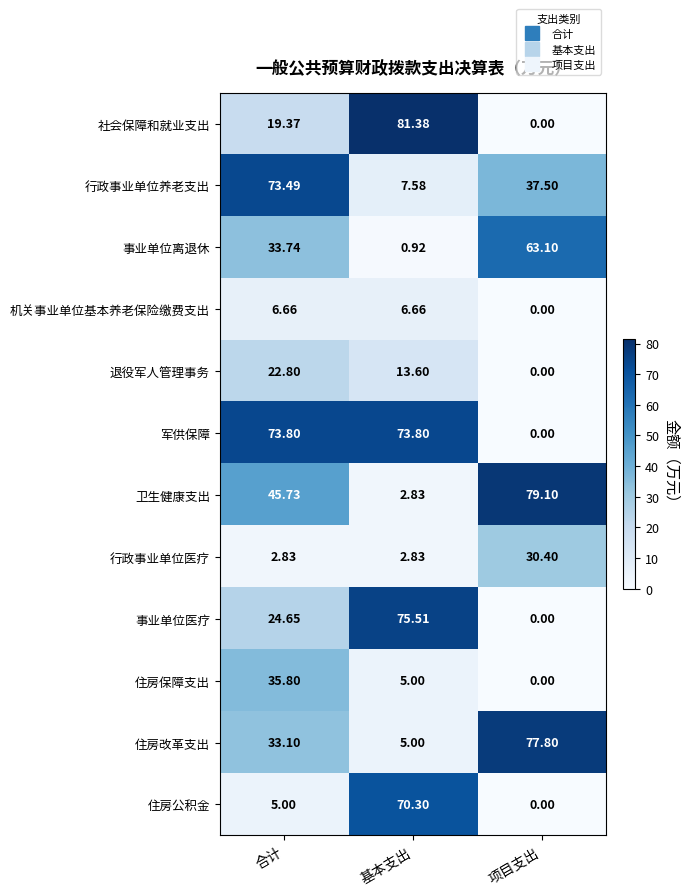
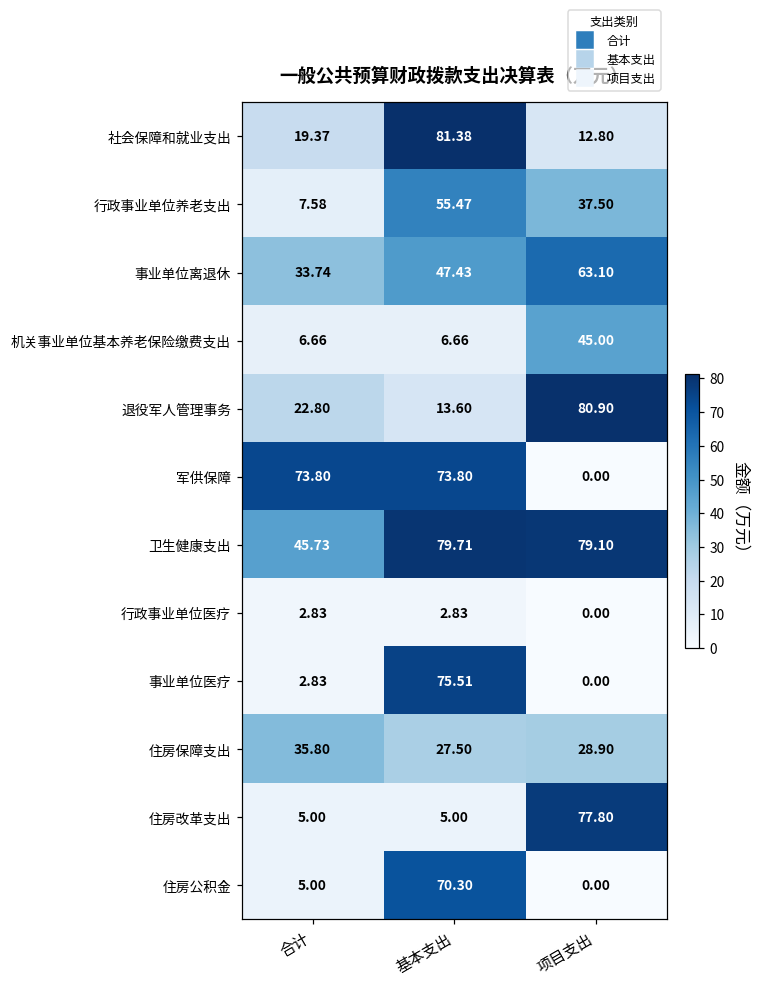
社会保障和就业支出, 项目支出: 0.00 -> 12.80
行政事业单位养老支出, 合计: 73.49 -> 7.58
行政事业单位养老支出, 基本支出: 7.58 -> 55.47
事业单位离退休, 基本支出: 0.92 -> 47.43
机关事业单位基本养老保险缴费支出, 项目支出: 0.00 -> 45.00
退役军人管理事务, 项目支出: 0.00 -> 80.90
卫生健康支出, 基本支出: 2.83 -> 79.71
行政事业单位医疗, 项目支出: 30.40 -> 0.00
事业单位医疗, 合计: 24.65 -> 2.83
住房保障支出, 基本支出: 5.00 -> 27.50
住房保障支出, 项目支出: 0.00 -> 28.90
住房改革支出, 合计: 33.10 -> 5.00
